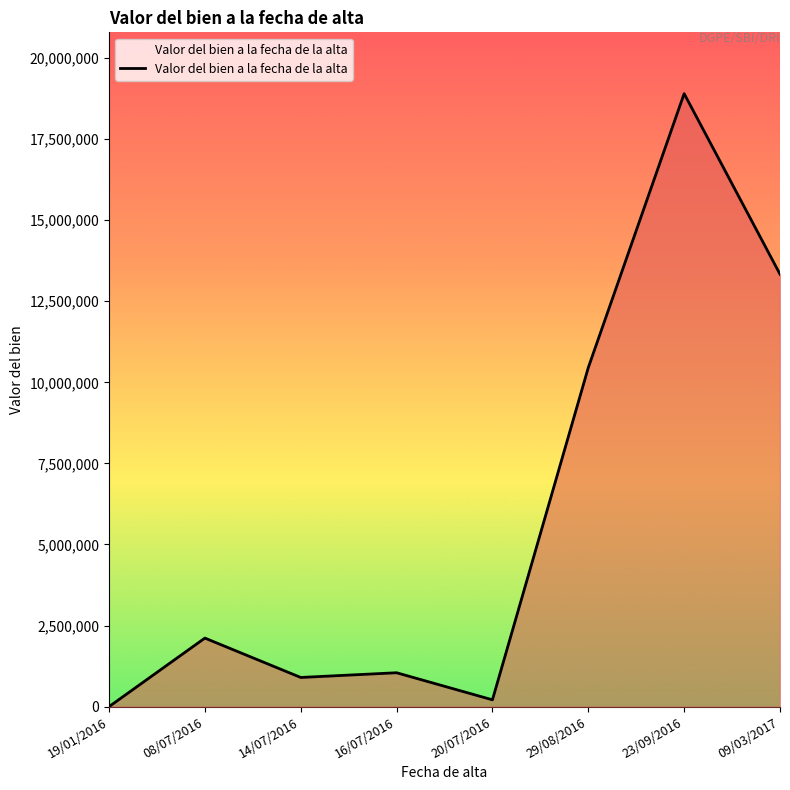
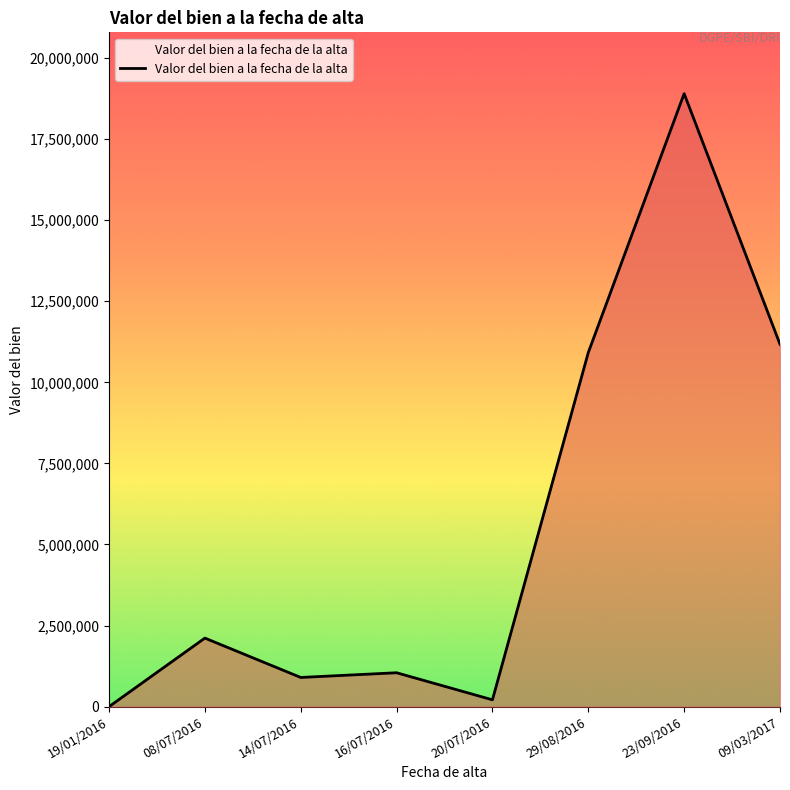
29/08/2016: 10,500,000 -> 10,900,000
09/03/2017: 13,300,000 -> 11,200,000
